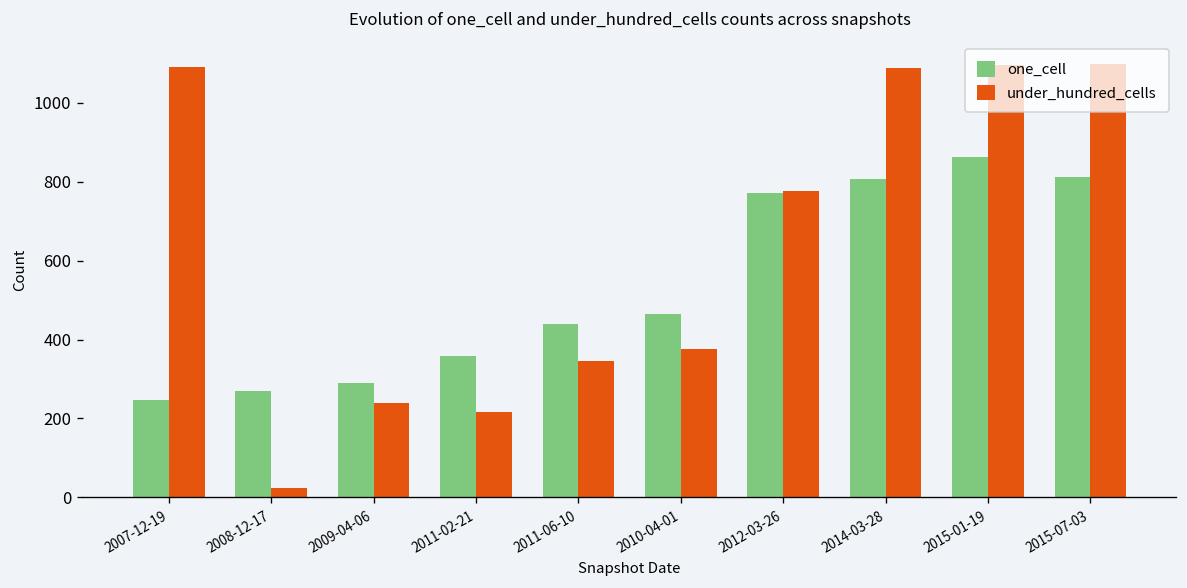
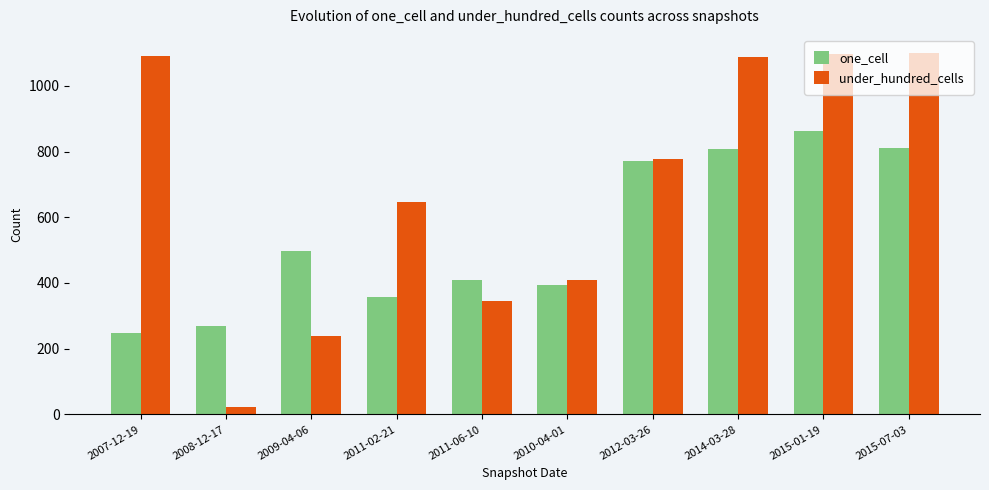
one_cell, 2009-04-06: 290 -> 500
under_hundred_cells, 2011-02-21: 220 -> 650
one_cell, 2011-06-10: 440 -> 410
one_cell, 2010-04-01: 470 -> 390
under_hundred_cells, 2010-04-01: 380 -> 410
